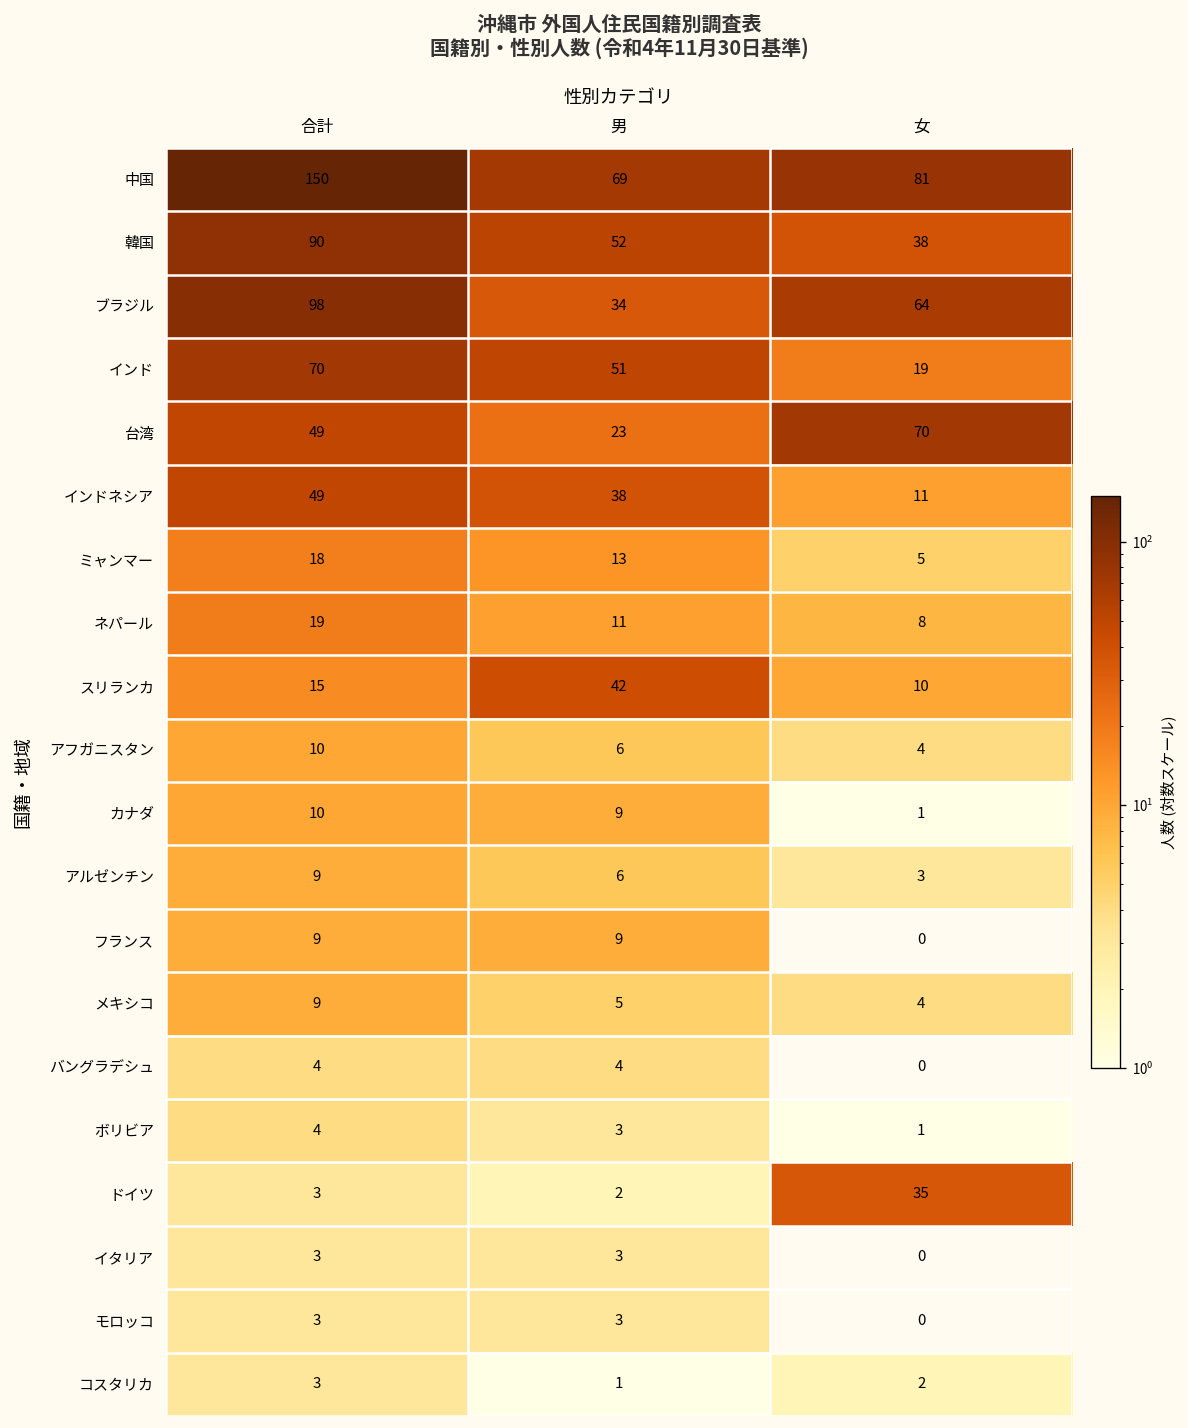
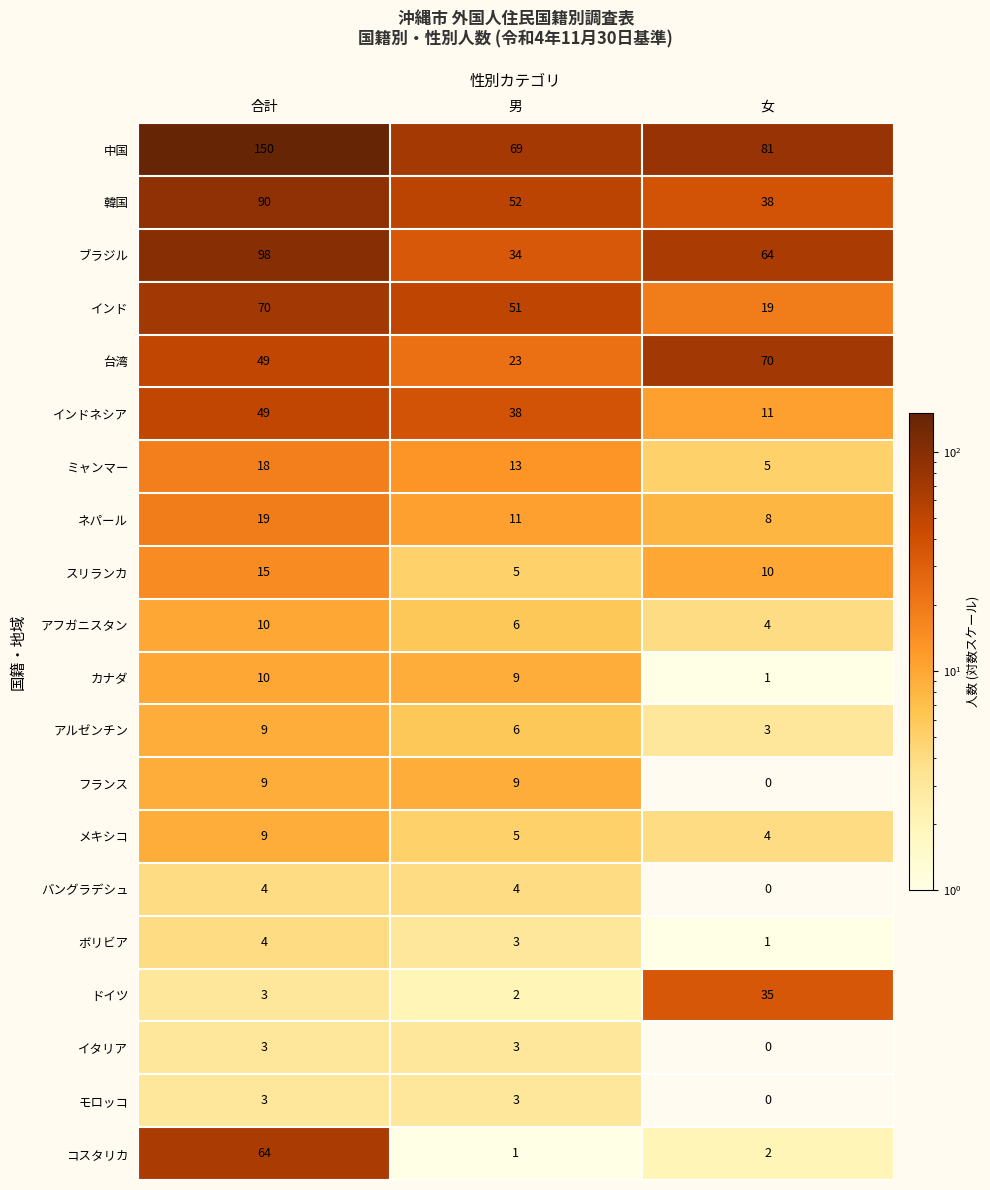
スリランカ, 男: 42 -> 5
コスタリカ, 合計: 3 -> 64
